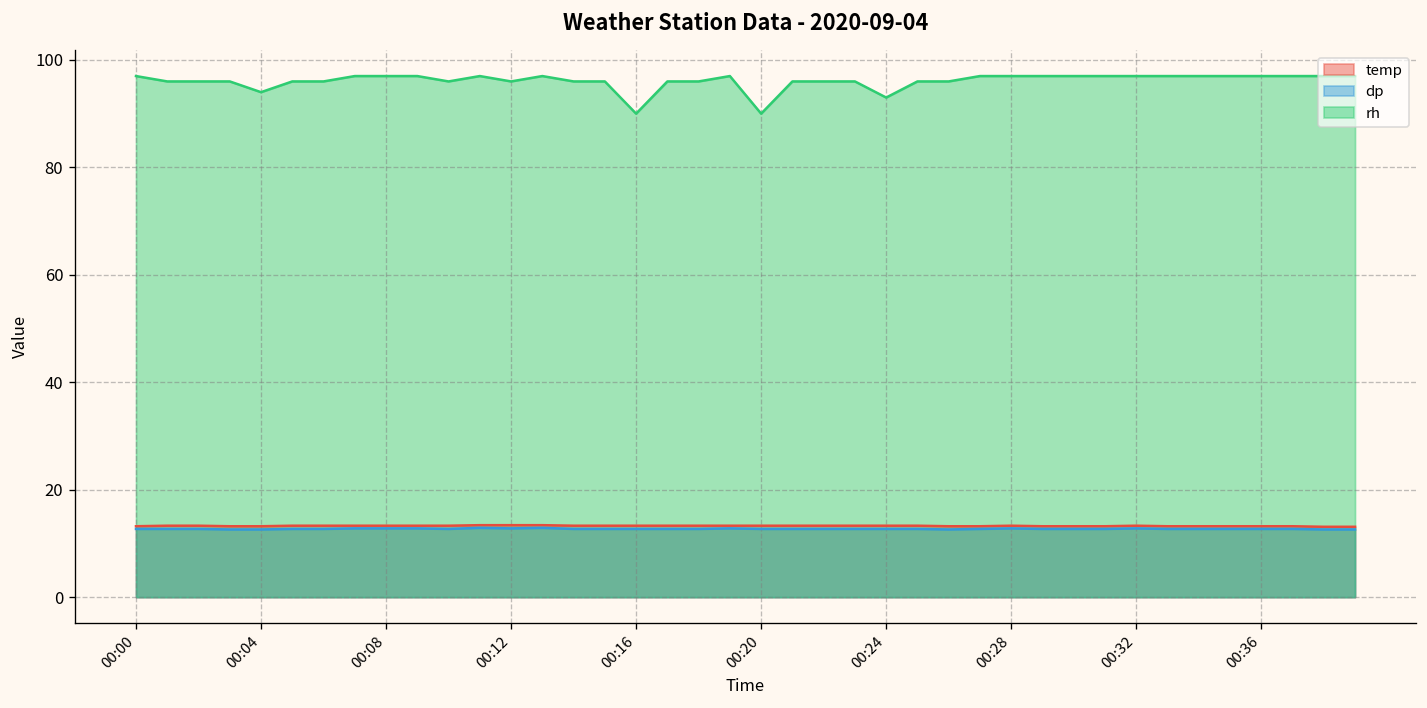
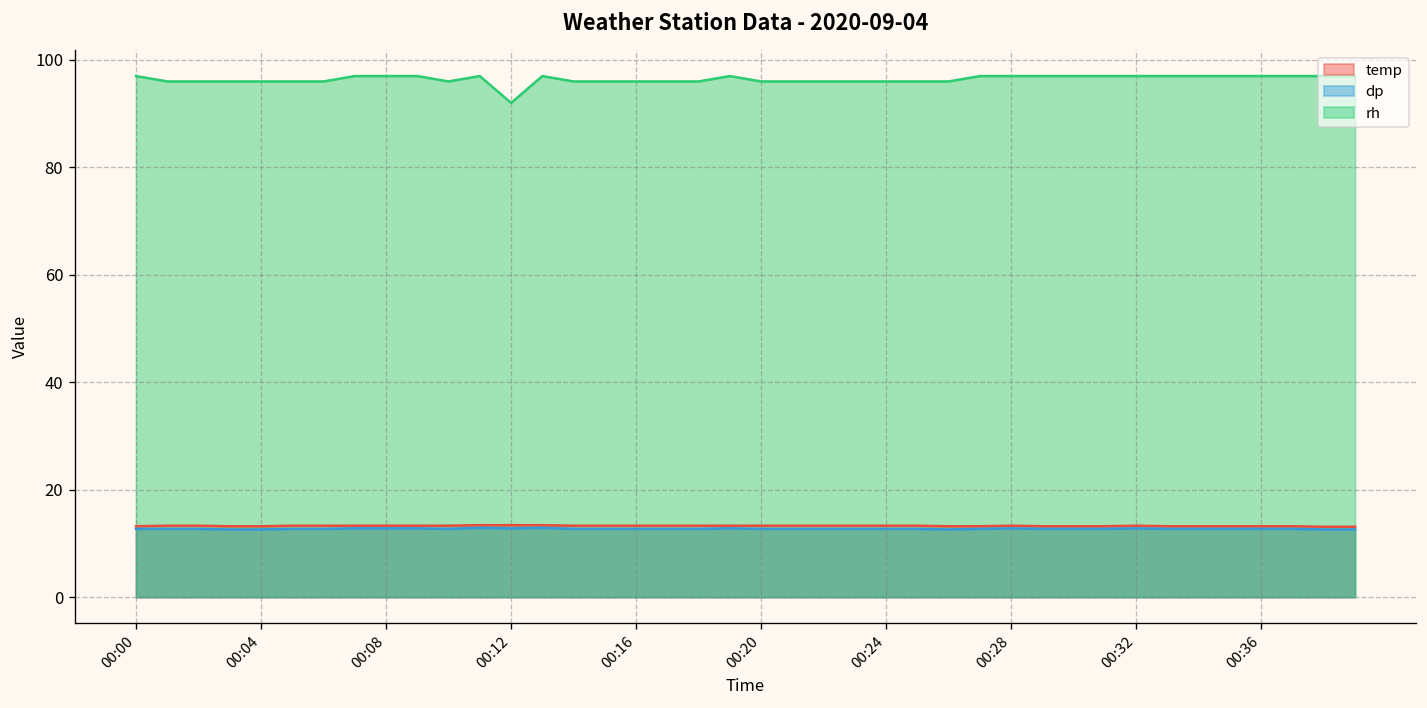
rh, 00:04: 94 -> 96
rh, 00:12: 96 -> 92
rh, 00:16: 90 -> 96
rh, 00:20: 90 -> 96
rh, 00:24: 93 -> 96
